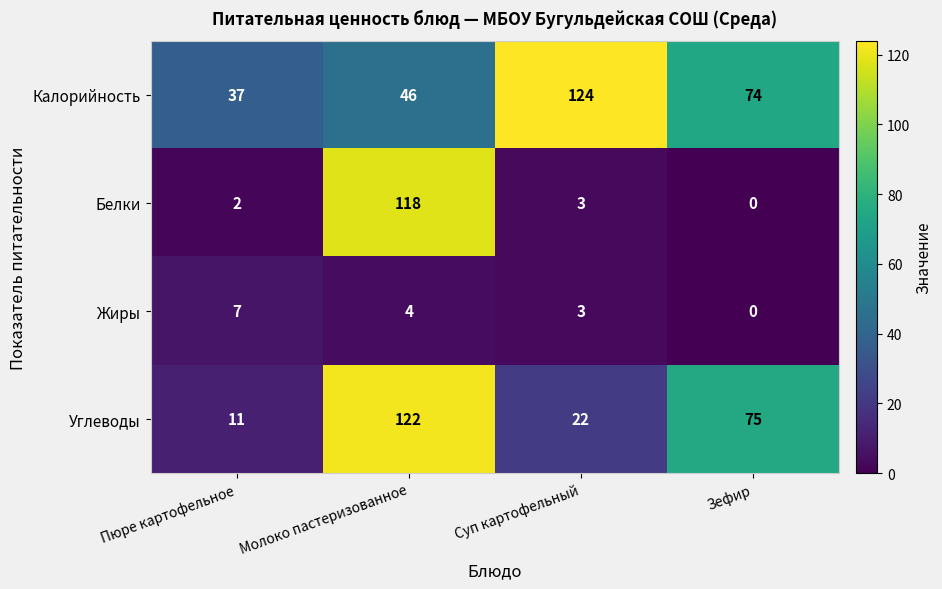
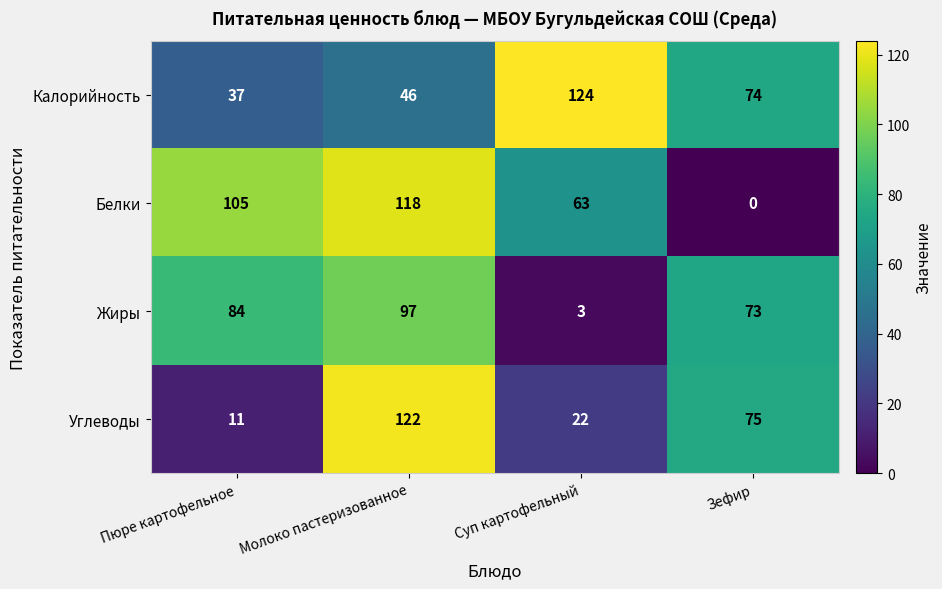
Белки, Пюре картофельное: 2 -> 105
Белки, Суп картофельный: 3 -> 63
Жиры, Пюре картофельное: 7 -> 84
Жиры, Молоко пастеризованное: 4 -> 97
Жиры, Зефир: 0 -> 73
